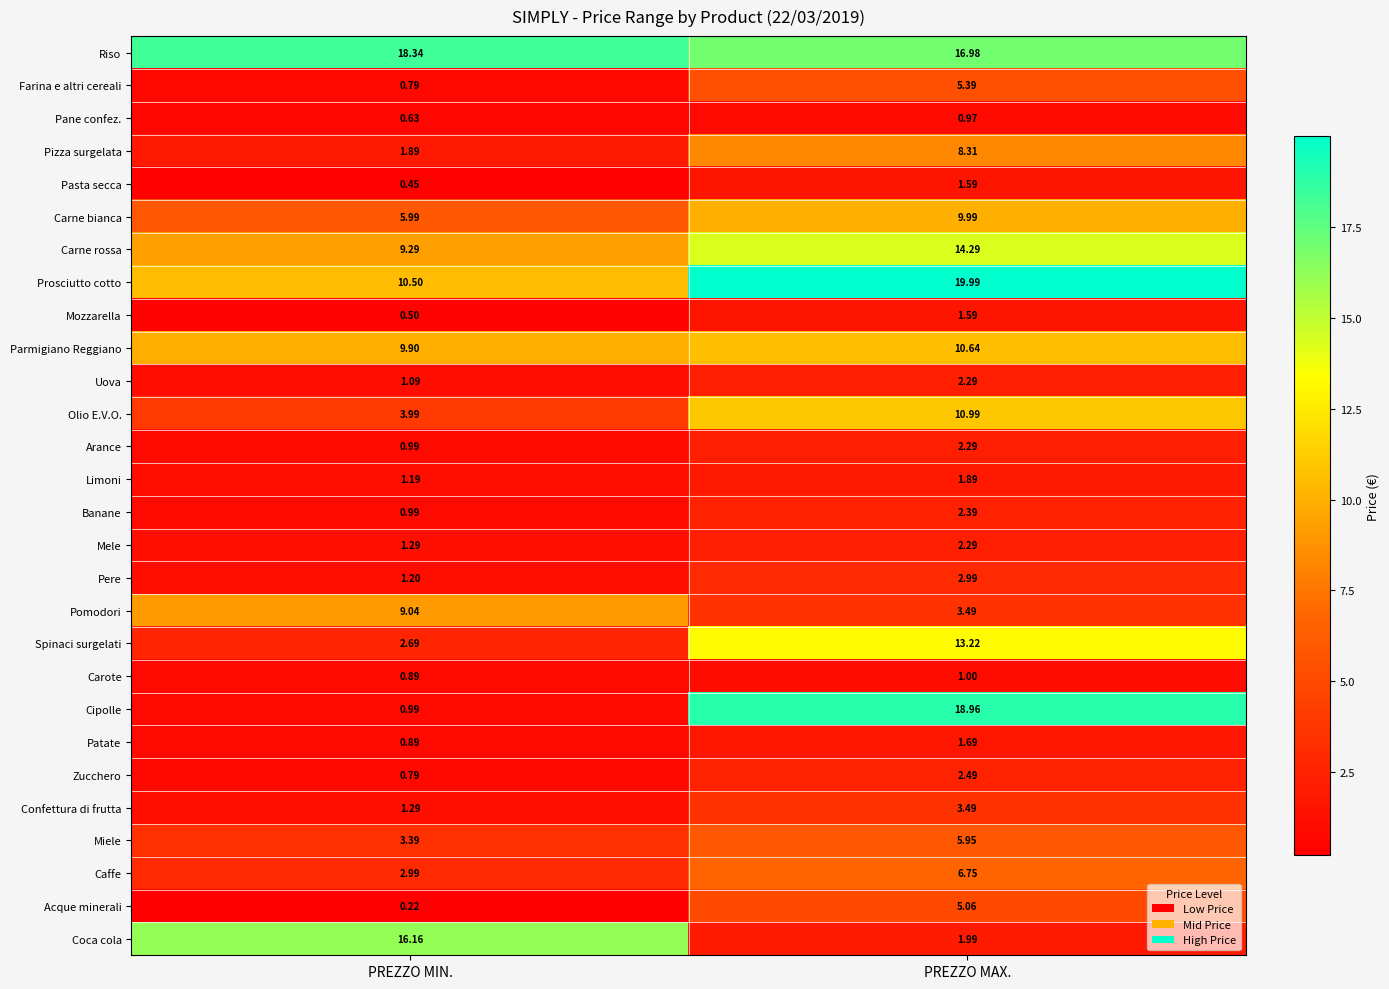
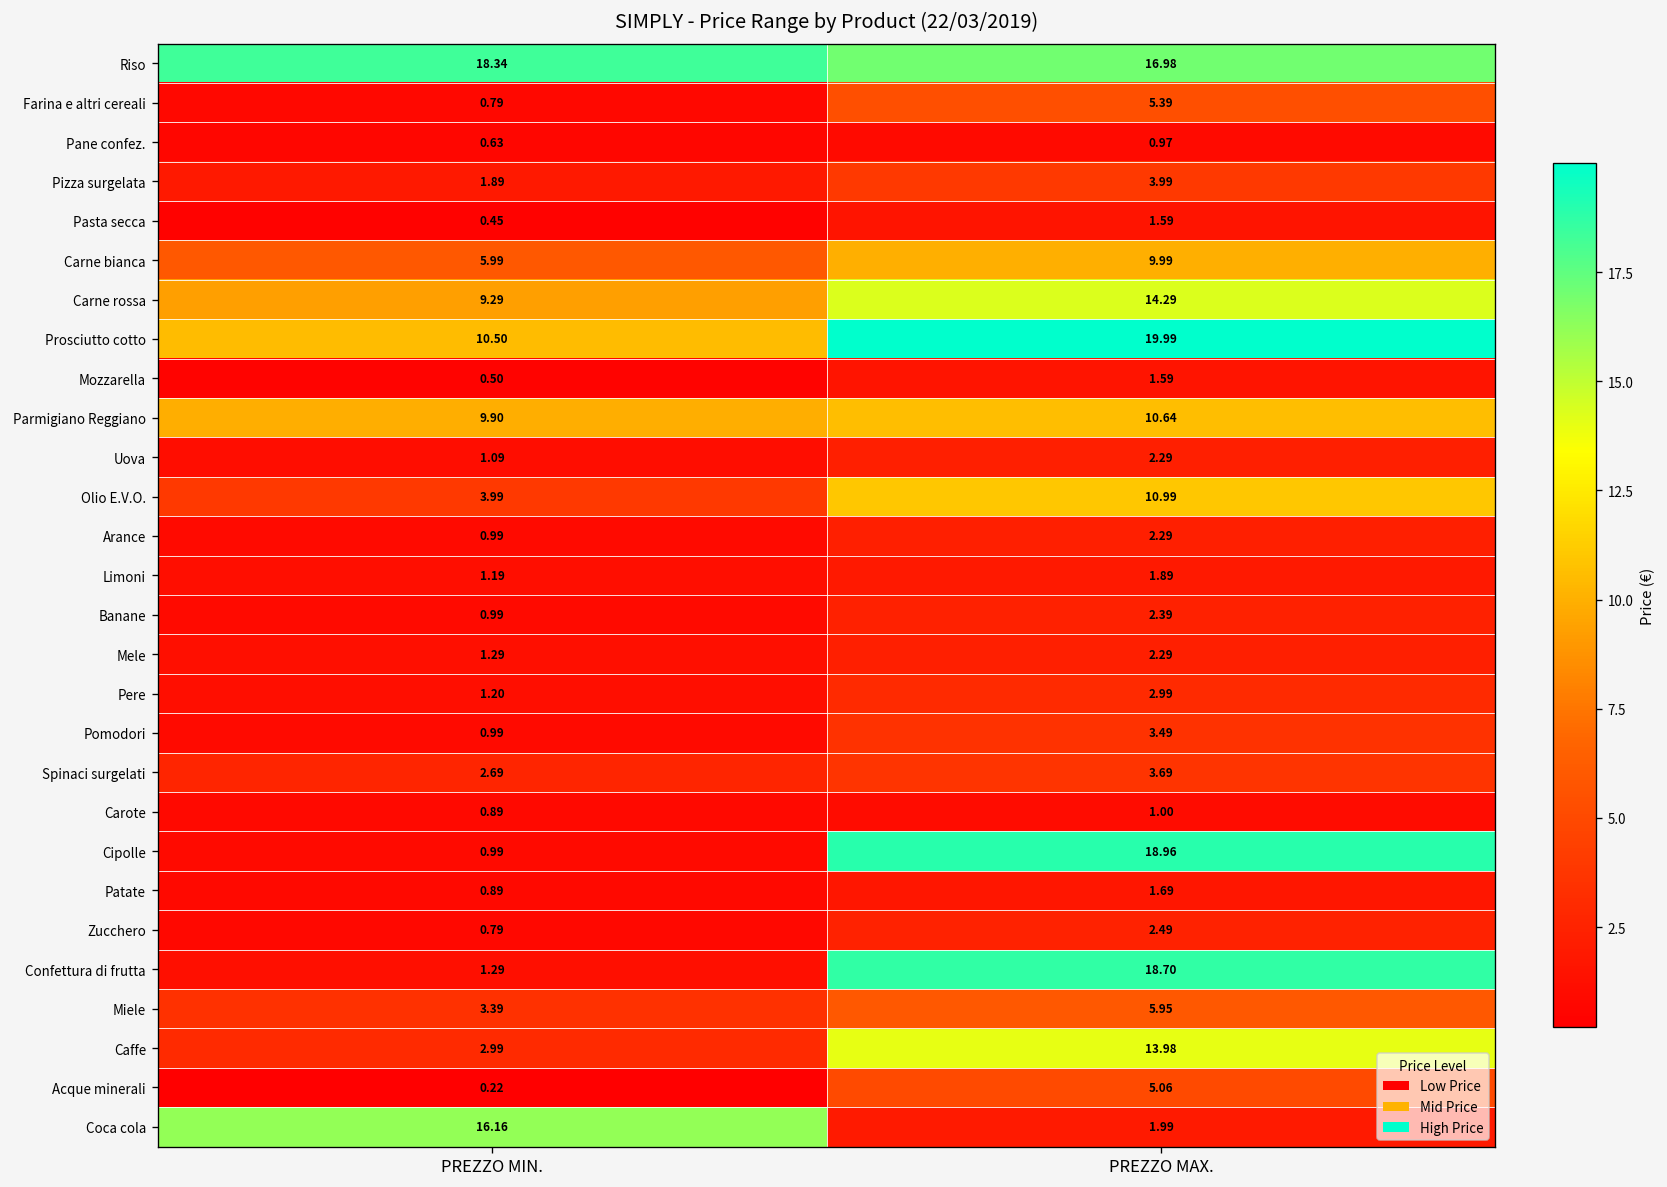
Pizza surgelata, PREZZO MAX.: 8.31 -> 3.99
Pomodori, PREZZO MIN.: 9.04 -> 0.99
Spinaci surgelati, PREZZO MAX.: 13.22 -> 3.69
Confettura di frutta, PREZZO MAX.: 3.49 -> 18.70
Caffe, PREZZO MAX.: 6.75 -> 13.98
